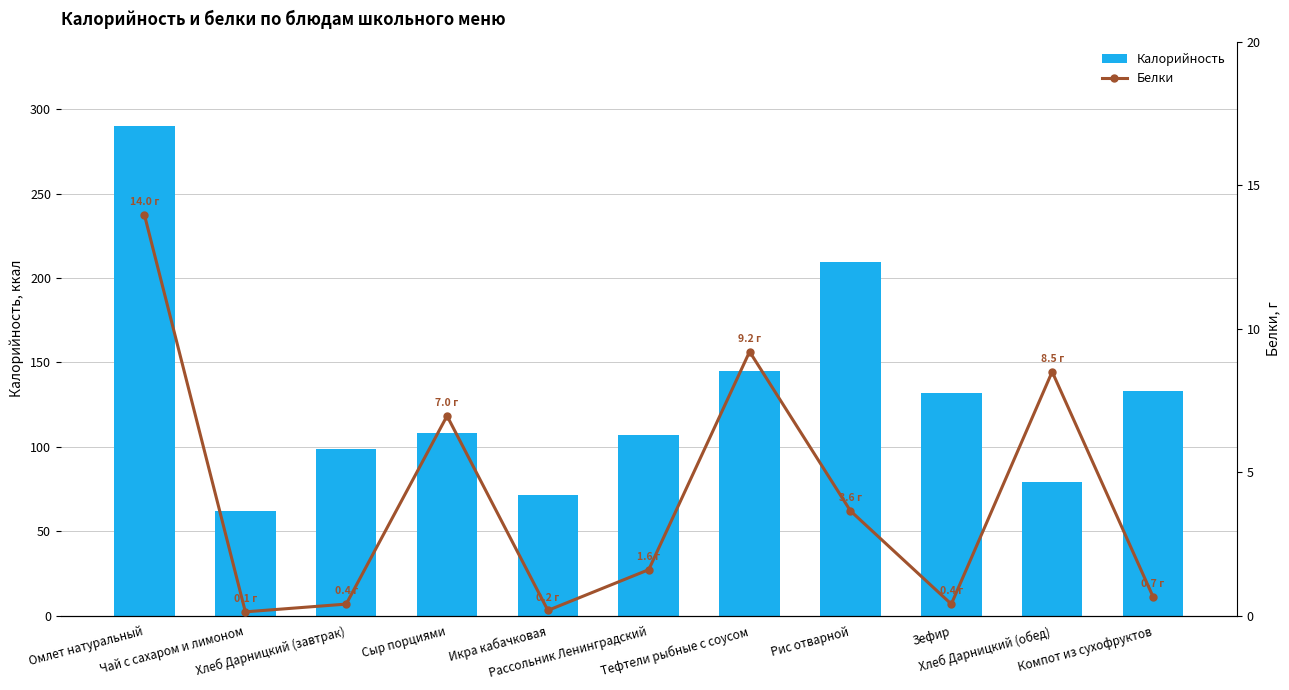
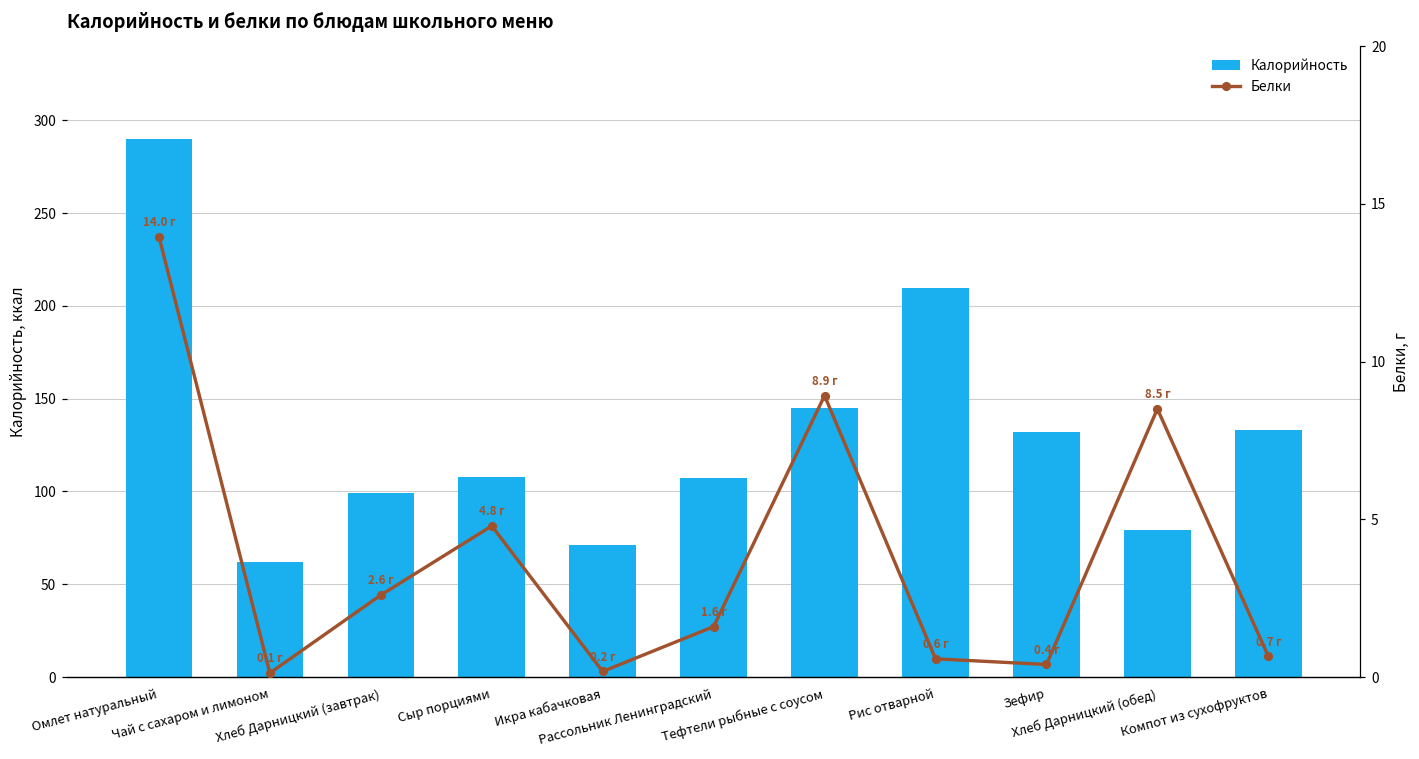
Белки, Хлеб Дарницкий (завтрак): 0.4 -> 2.6
Белки, Сыр порциями: 7.0 -> 4.8
Белки, Тефтели рыбные с соусом: 9.2 -> 8.9
Белки, Рис отварной: 3.6 -> 0.6
